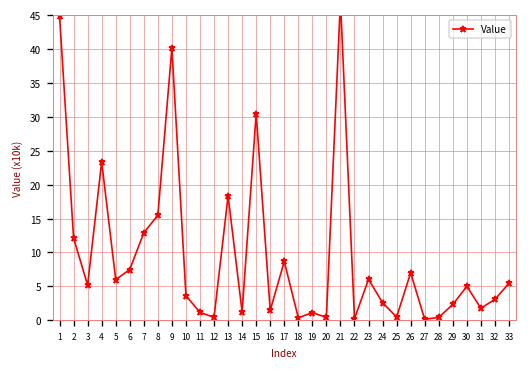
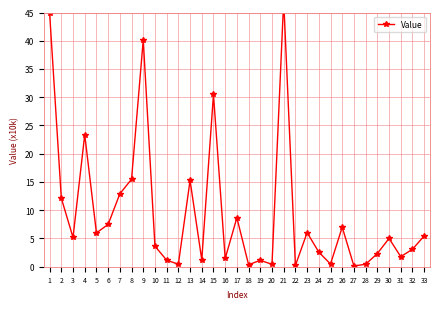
13: 18 -> 15
